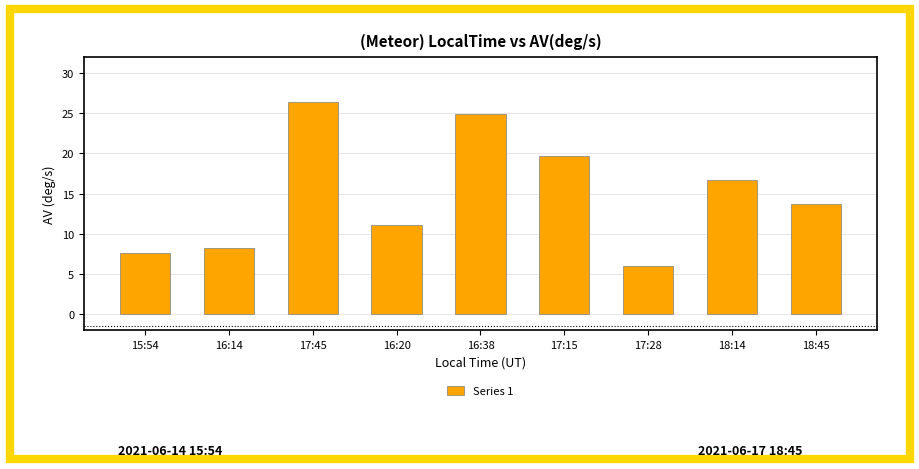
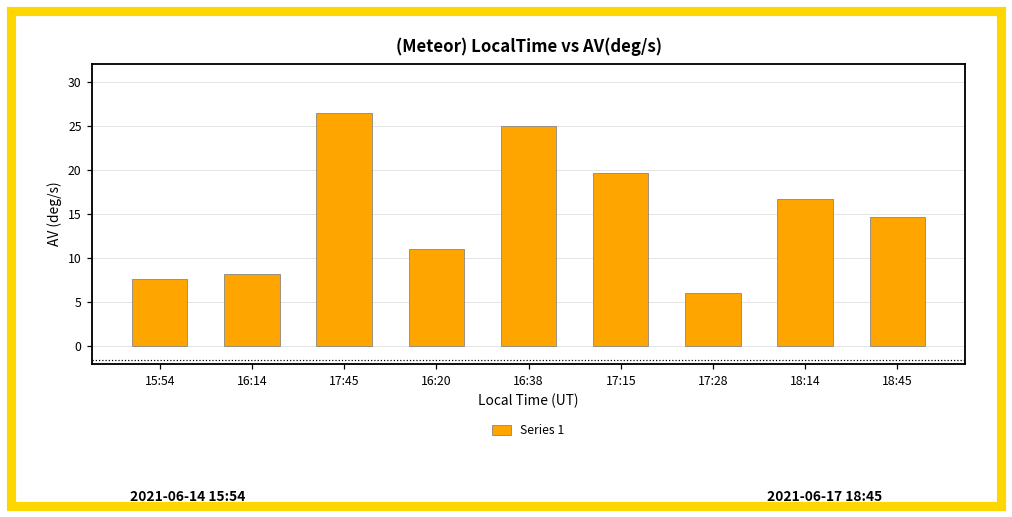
18:45: 14 -> 15
